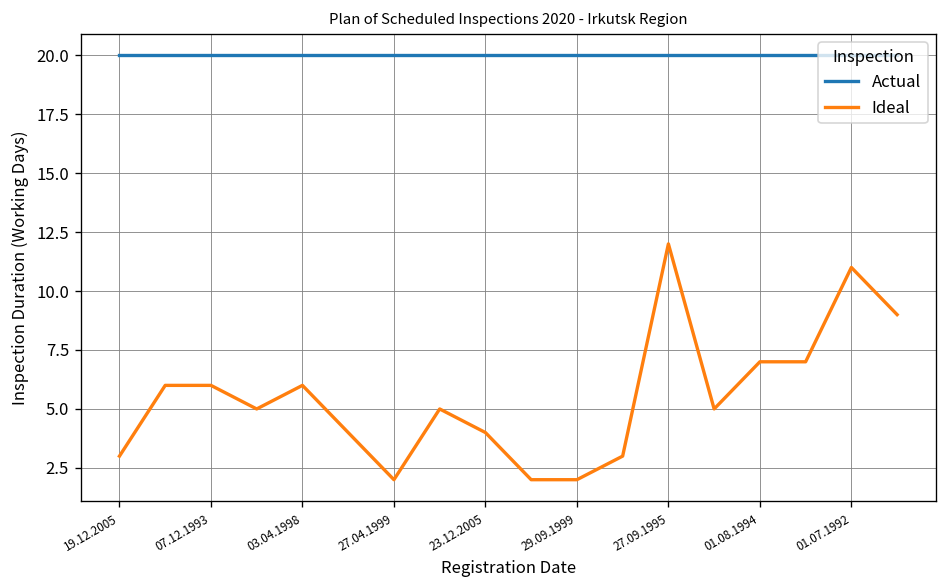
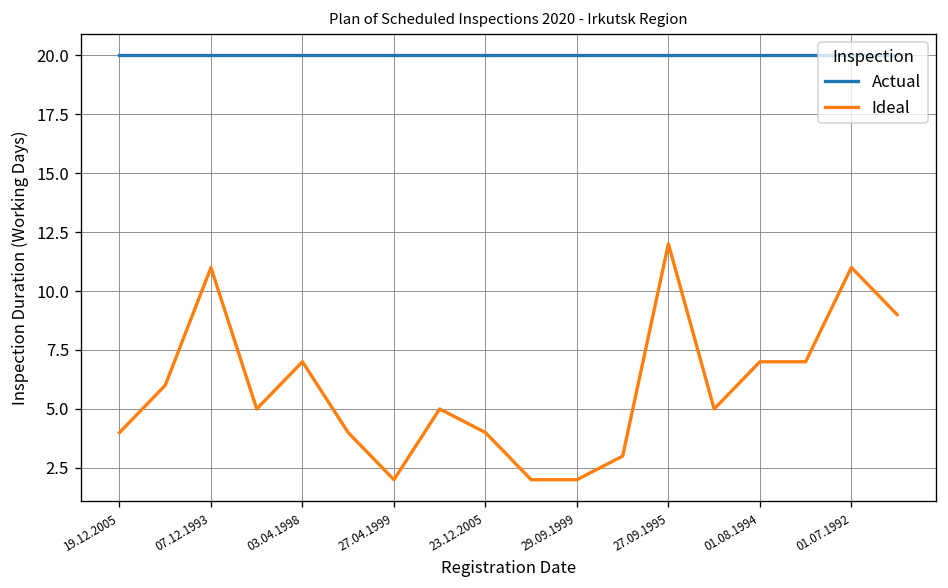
Ideal, 19.12.2005: 3 -> 4
Ideal, 07.12.1993: 6 -> 11
Ideal, 03.04.1998: 6 -> 7
